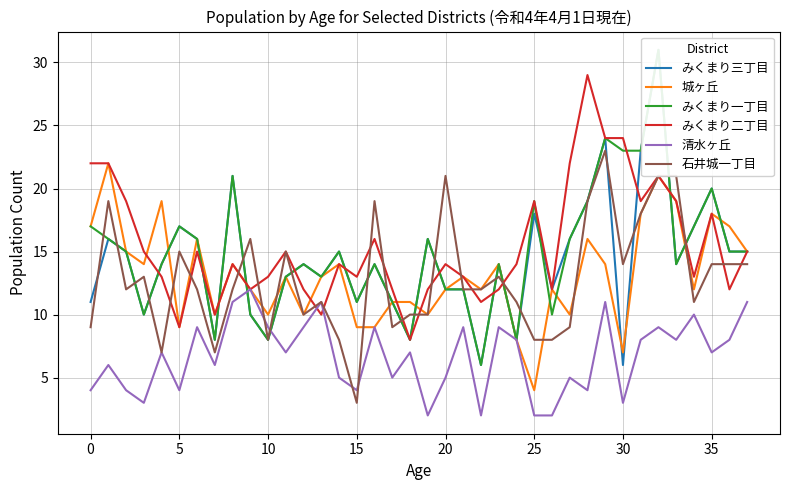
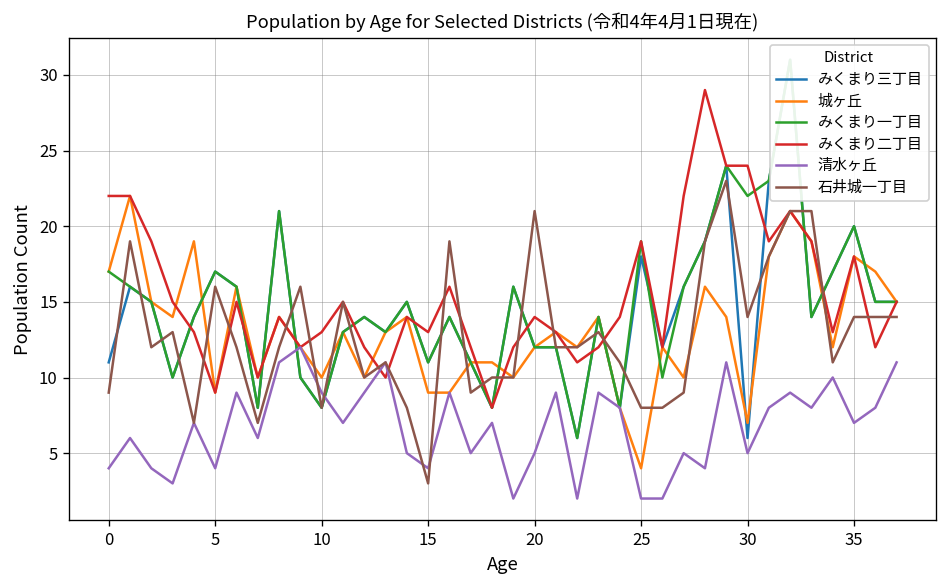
石井城一丁目, 5: 15 -> 16
みくまり一丁目, 30: 23 -> 22
清水ヶ丘, 30: 3 -> 5
